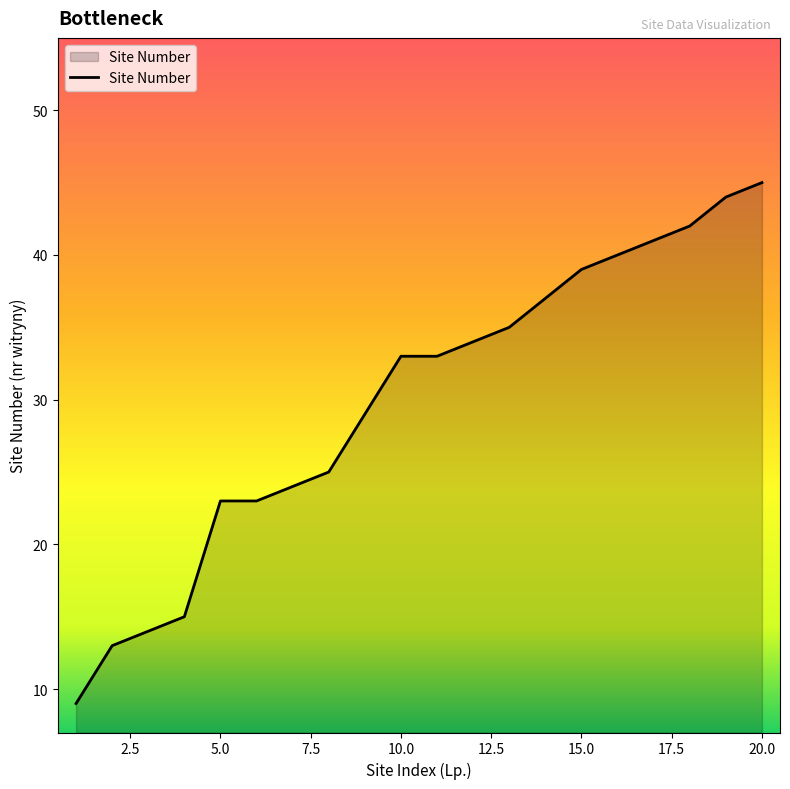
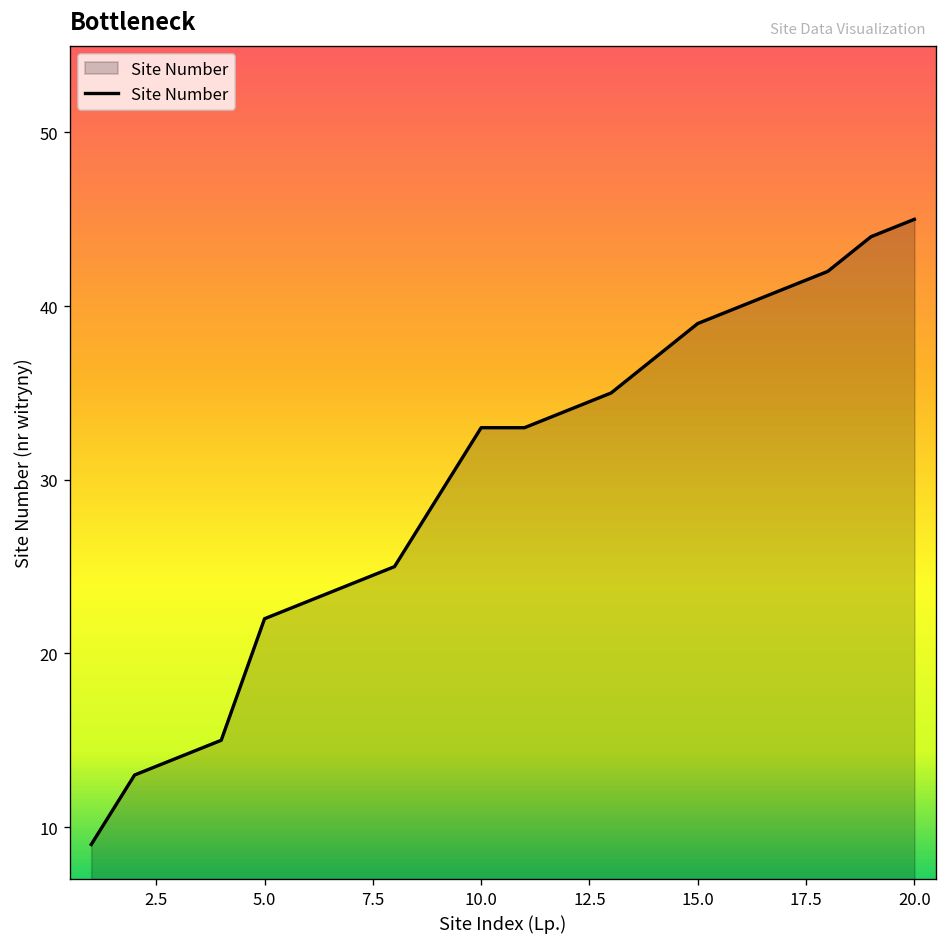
5.0: 23 -> 22
